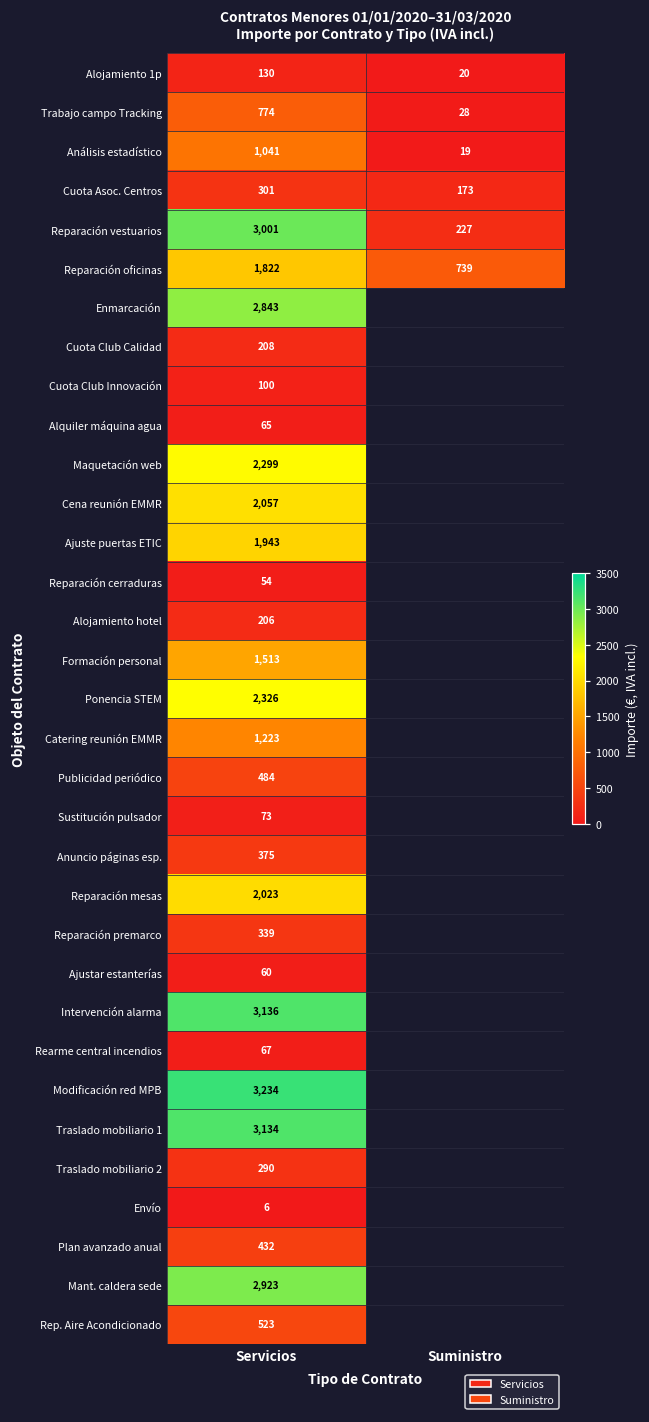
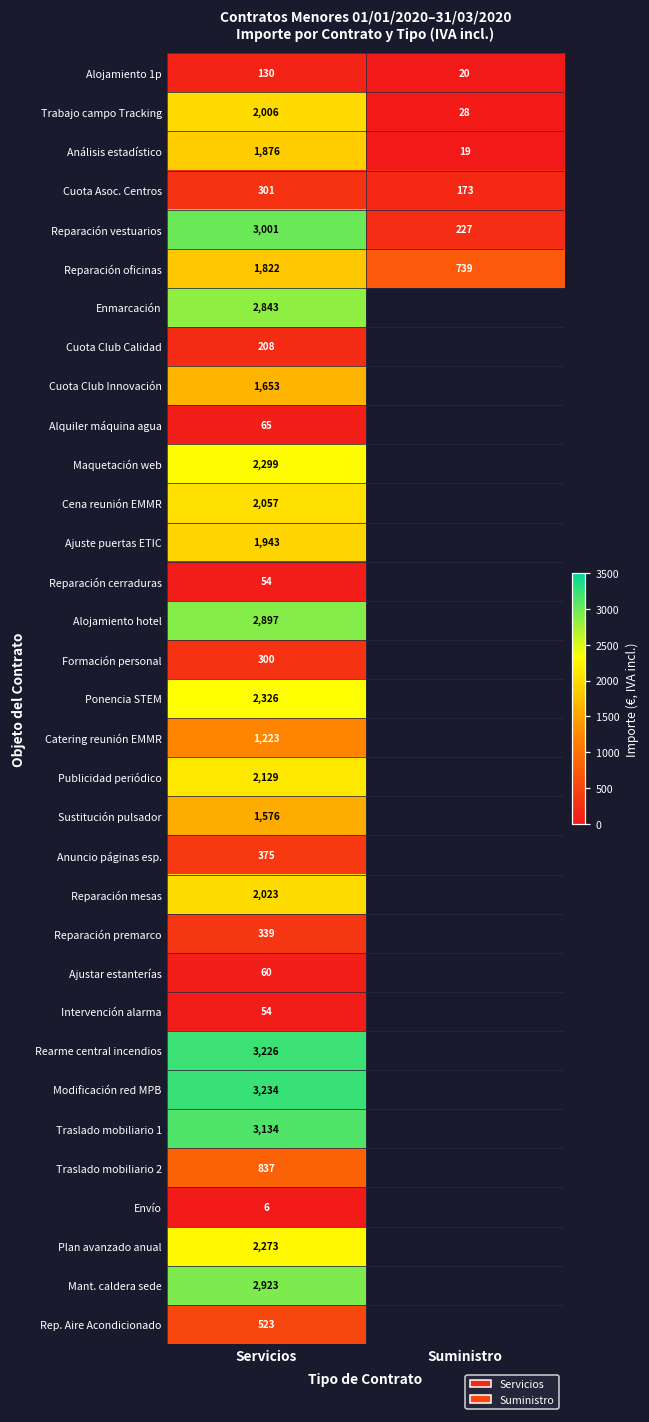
Trabajo campo Tracking, Servicios: 774 -> 2,006
Análisis estadístico, Servicios: 1,041 -> 1,876
Cuota Club Innovación, Servicios: 100 -> 1,653
Alojamiento hotel, Servicios: 206 -> 2,897
Formación personal, Servicios: 1,513 -> 300
Publicidad periódico, Servicios: 484 -> 2,129
Sustitución pulsador, Servicios: 73 -> 1,576
Intervención alarma, Servicios: 3,136 -> 54
Rearme central incendios, Servicios: 67 -> 3,226
Traslado mobiliario 2, Servicios: 290 -> 837
Plan avanzado anual, Servicios: 432 -> 2,273
